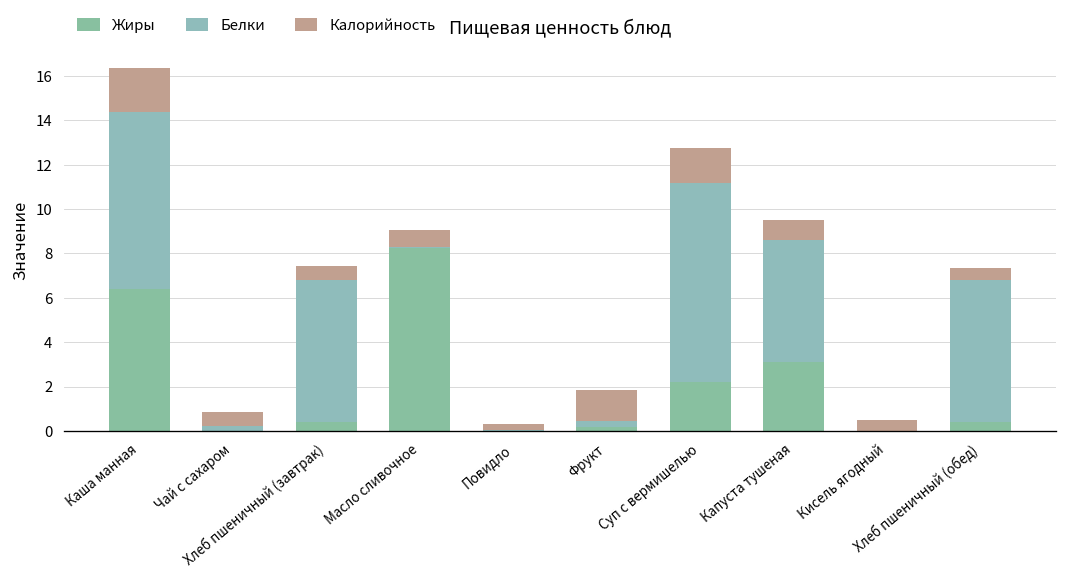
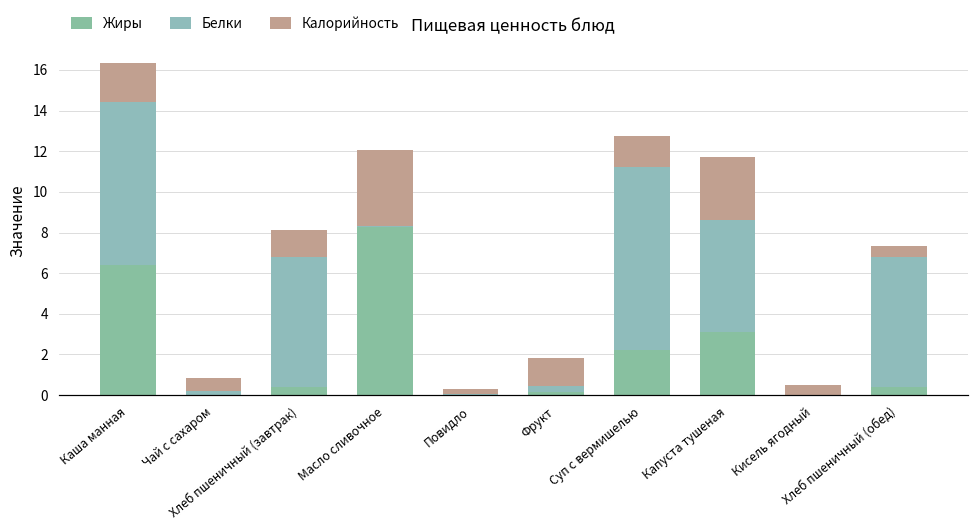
Калорийность, Хлеб пшеничный (завтрак): 0.6 -> 1.3
Калорийность, Масло сливочное: 0.7 -> 3.7
Калорийность, Капуста тушеная: 0.9 -> 3.1
